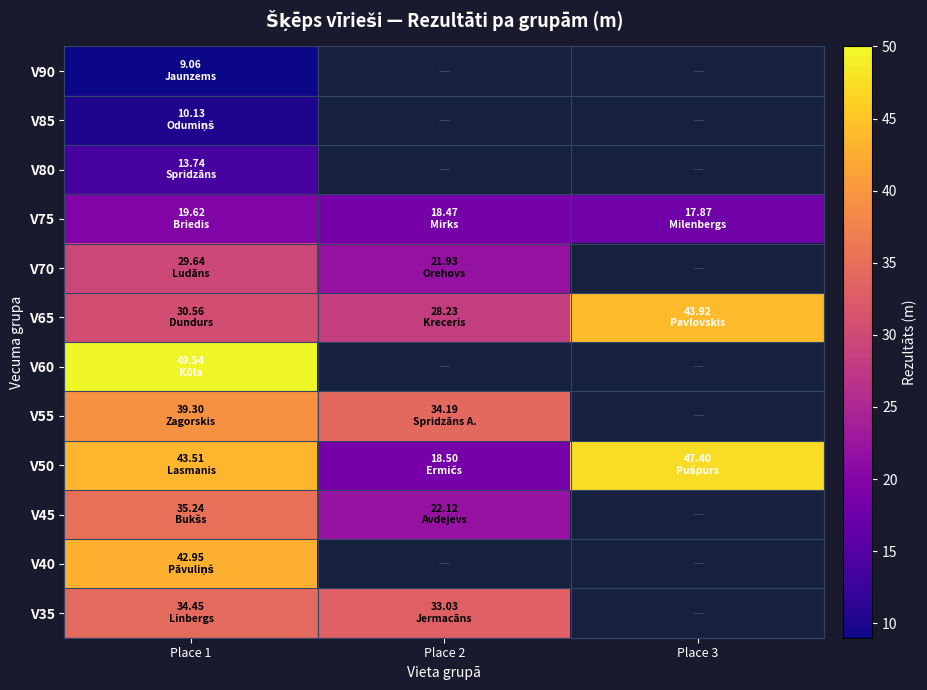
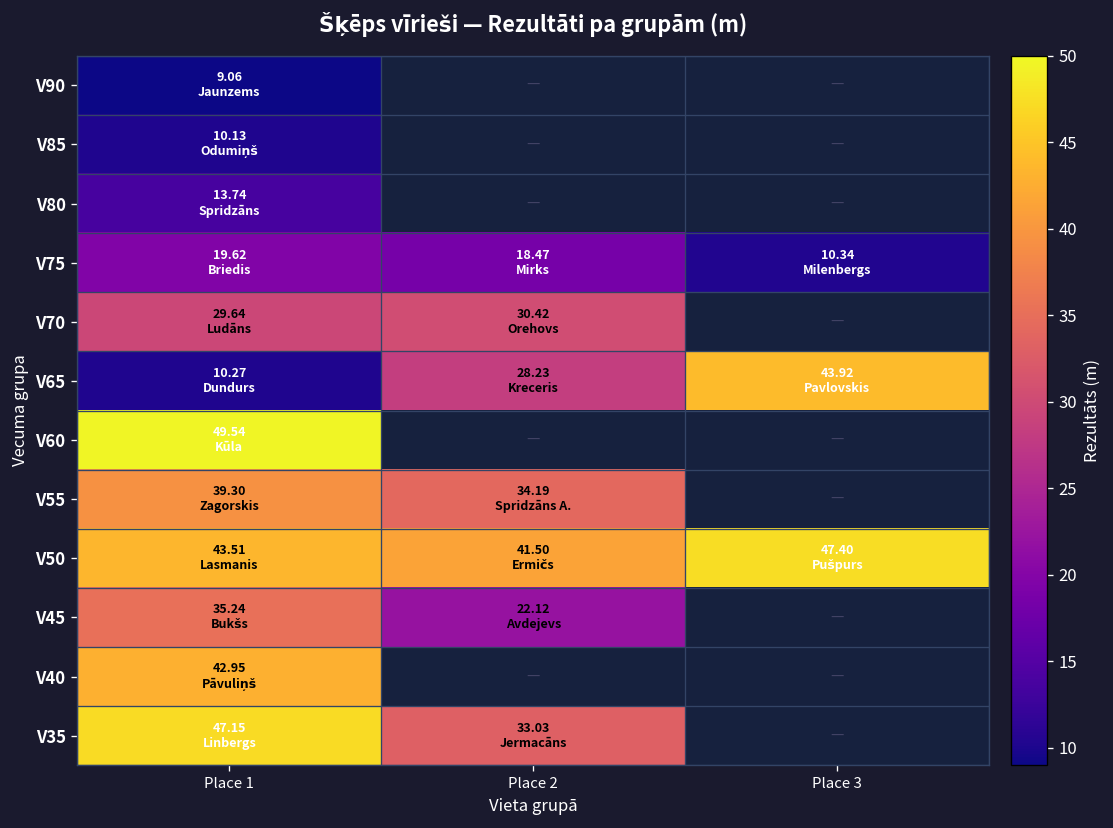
V75, Place 3: 17.87 -> 10.34
V70, Place 2: 21.93 -> 30.42
V65, Place 1: 30.56 -> 10.27
V50, Place 2: 18.50 -> 41.50
V35, Place 1: 34.45 -> 47.15
